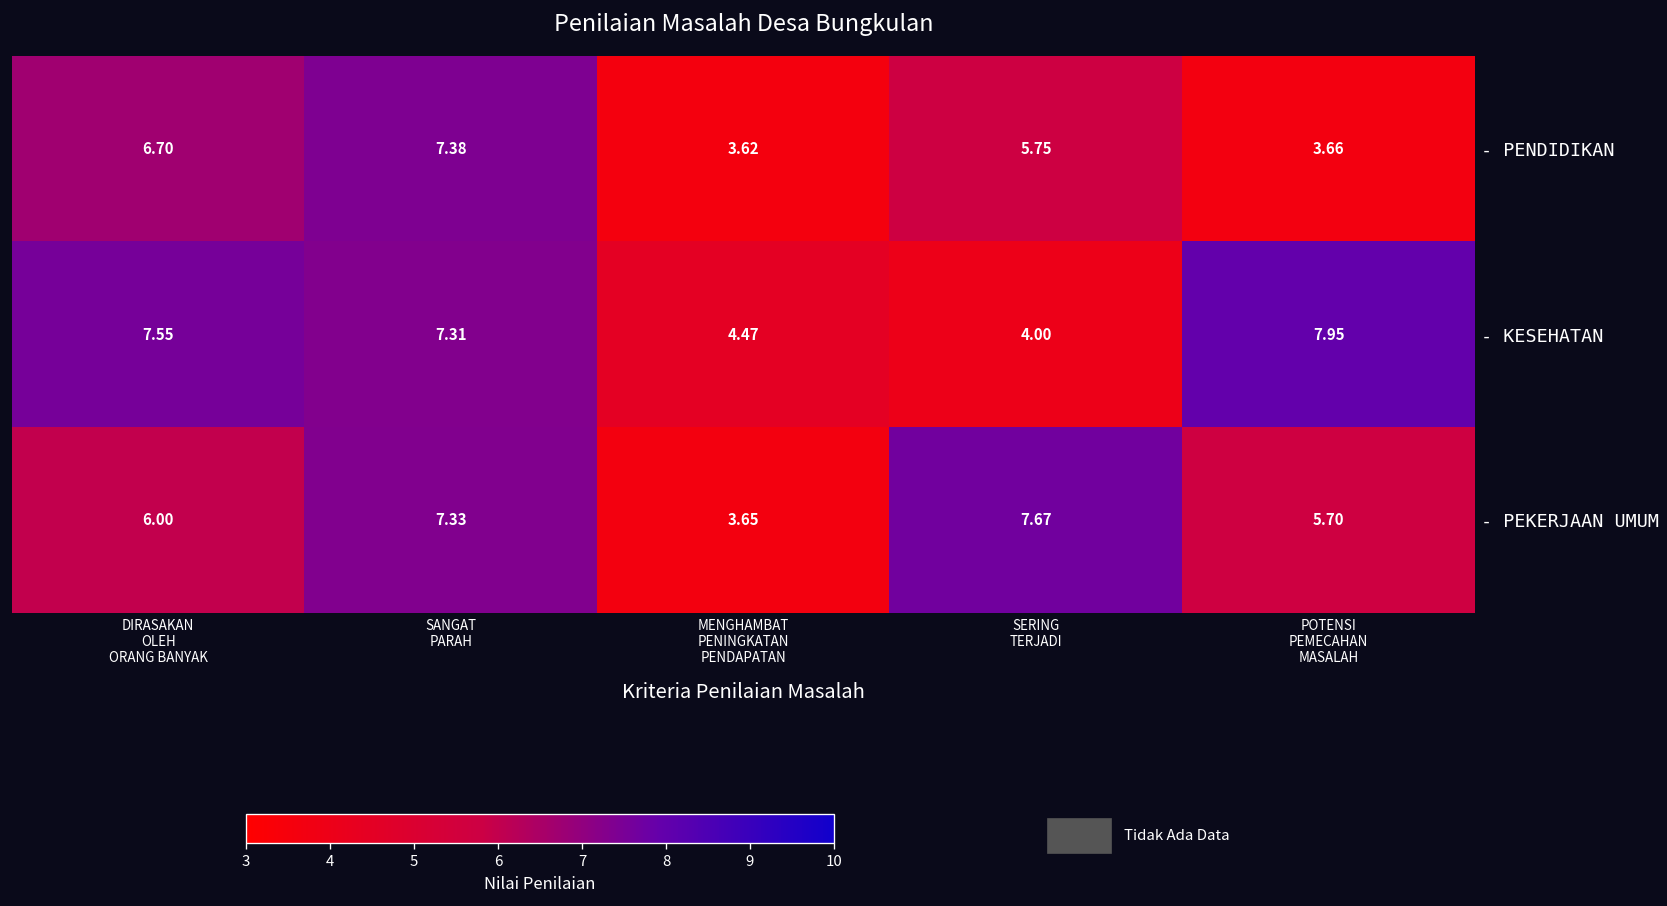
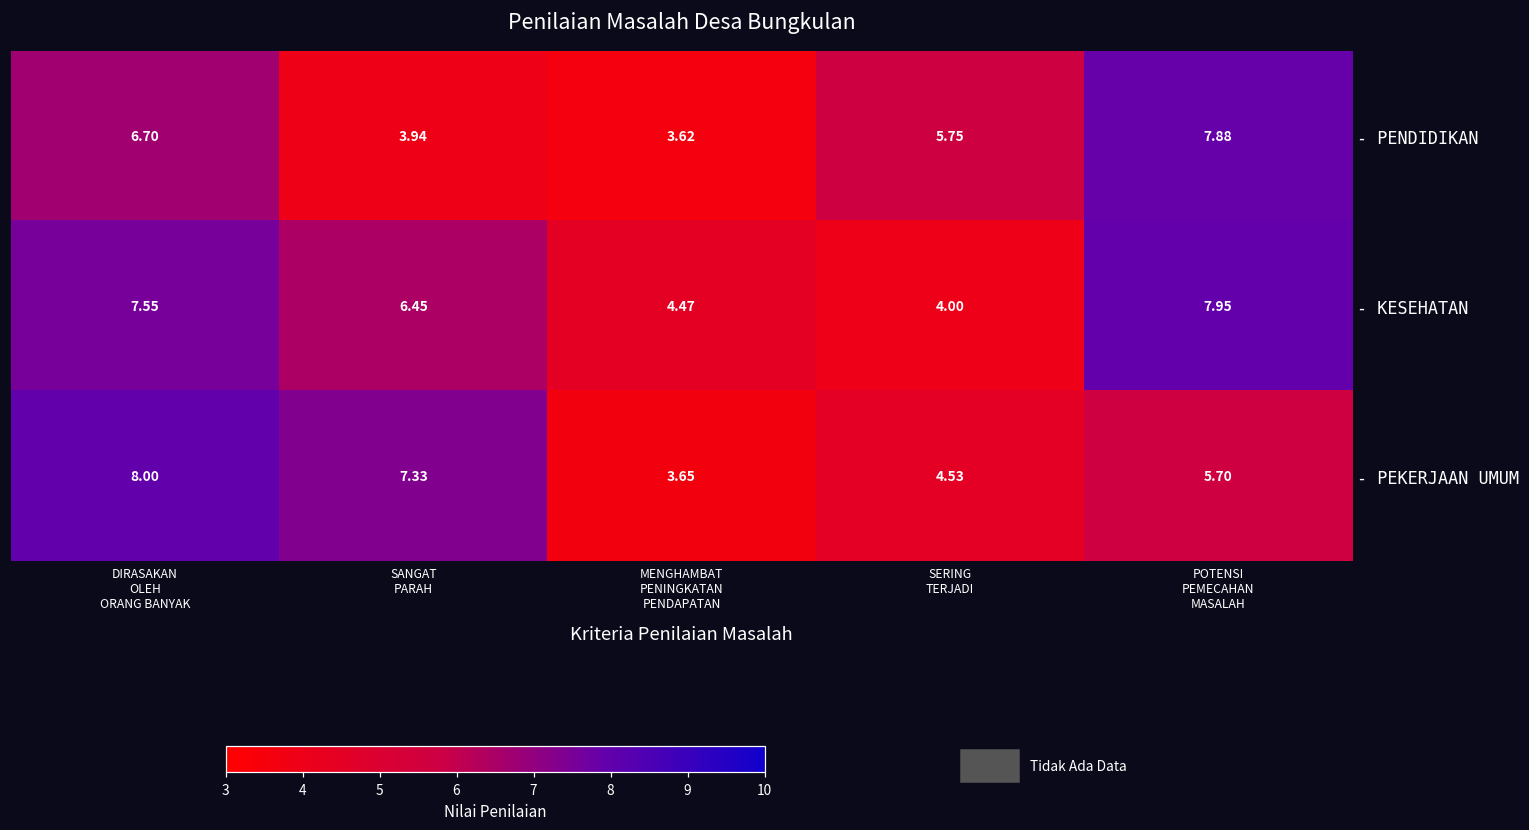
- PENDIDIKAN, SANGAT PARAH: 7.38 -> 3.94
- PENDIDIKAN, POTENSI PEMECAHAN MASALAH: 3.66 -> 7.88
- KESEHATAN, SANGAT PARAH: 7.31 -> 6.45
- PEKERJAAN UMUM, DIRASAKAN OLEH ORANG BANYAK: 6.00 -> 8.00
- PEKERJAAN UMUM, SERING TERJADI: 7.67 -> 4.53
